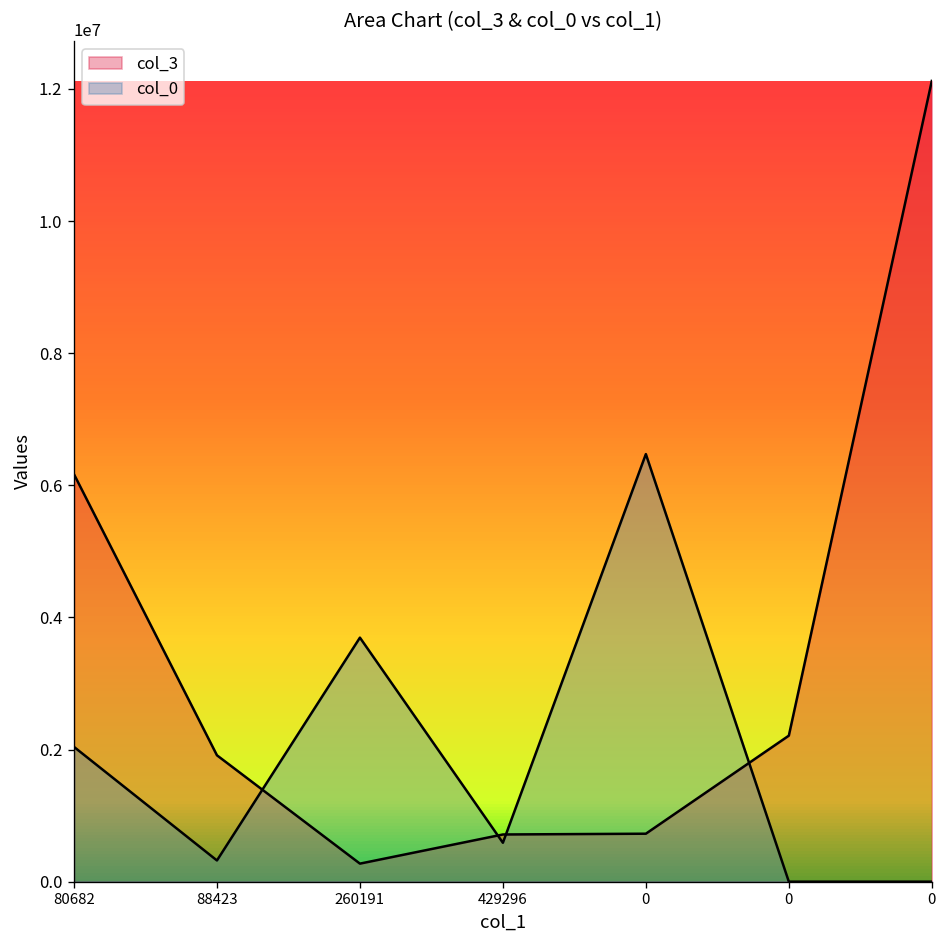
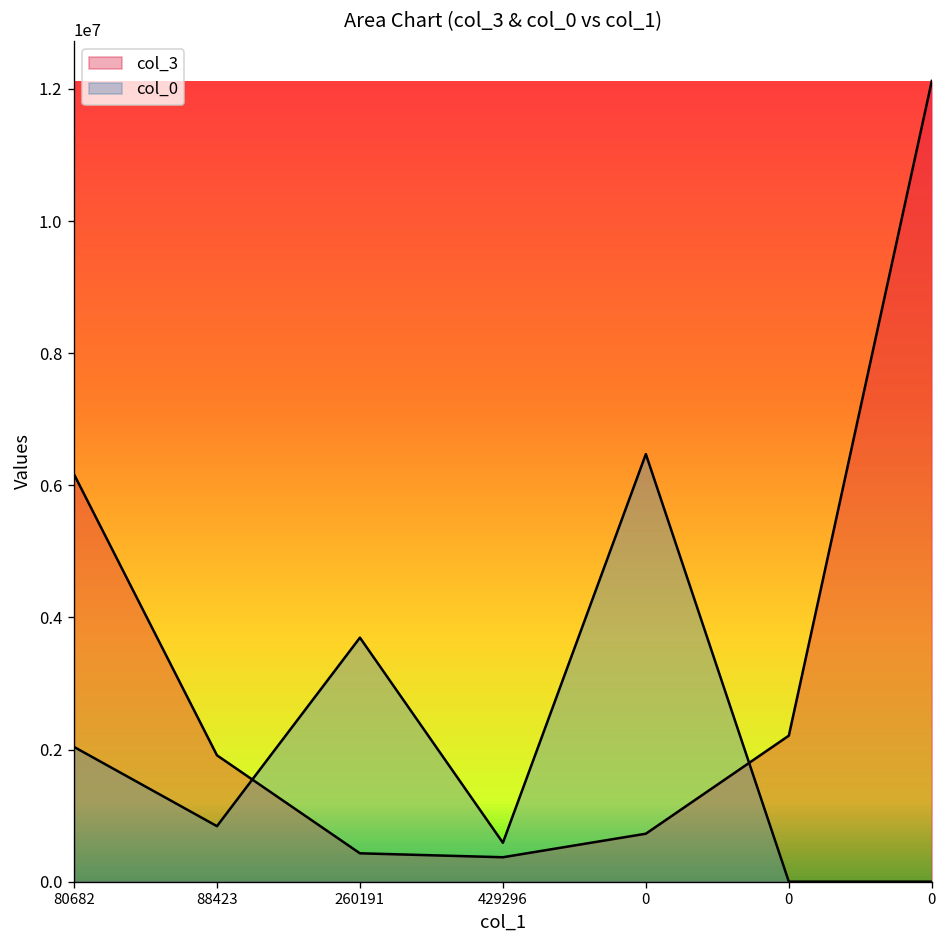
col_0, 88423: 300000 -> 800000
col_3, 260191: 300000 -> 400000
col_3, 429296: 700000 -> 400000
